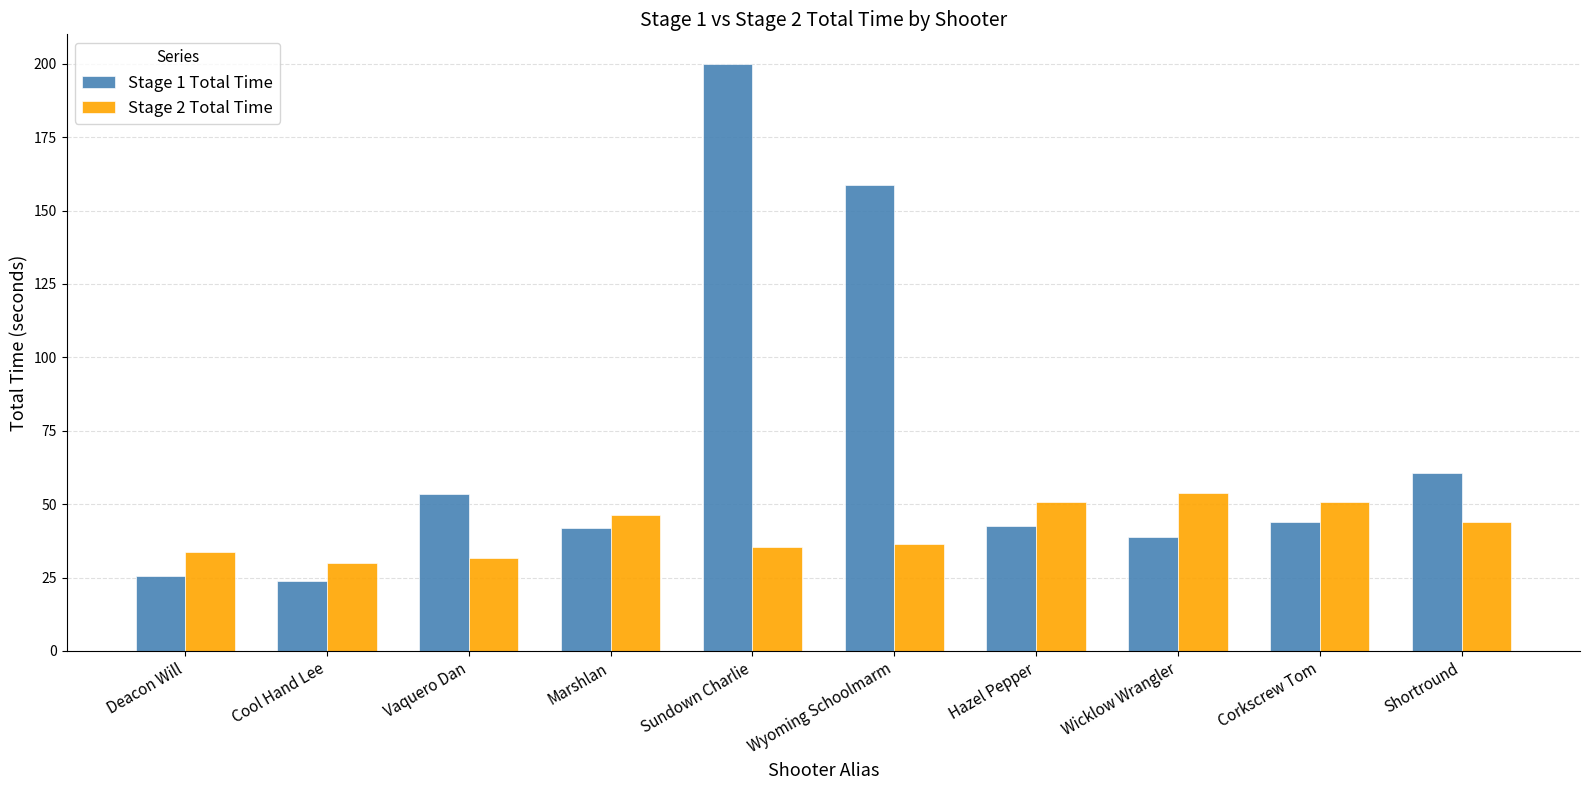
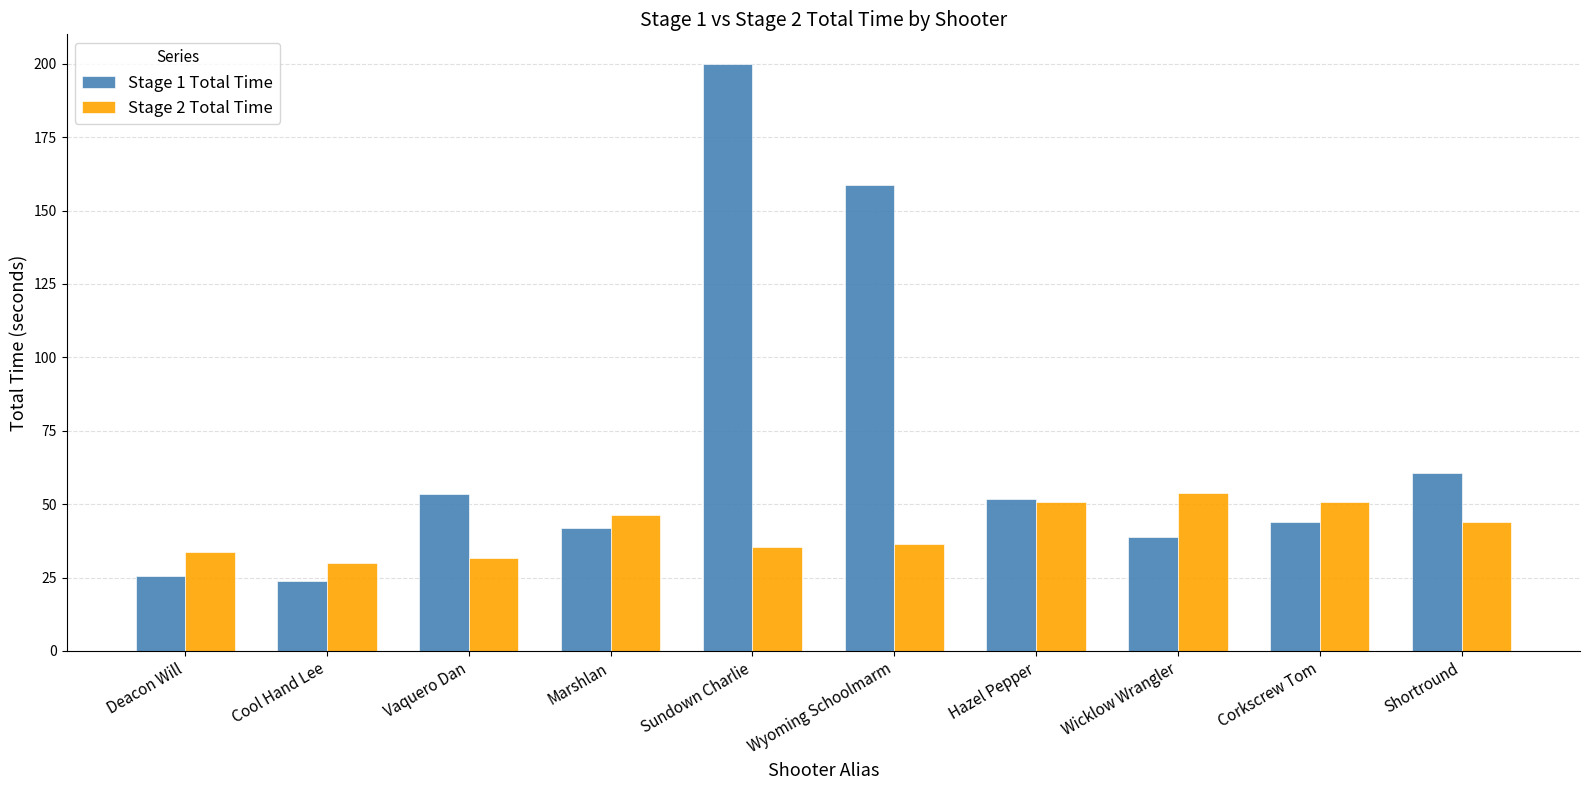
Stage 1 Total Time, Hazel Pepper: 42 -> 52
